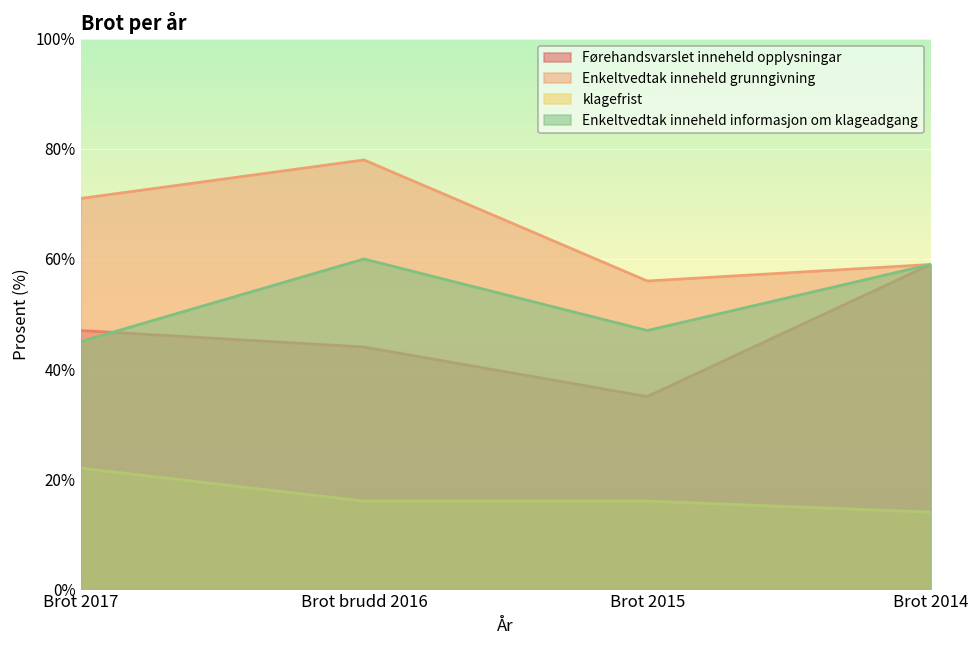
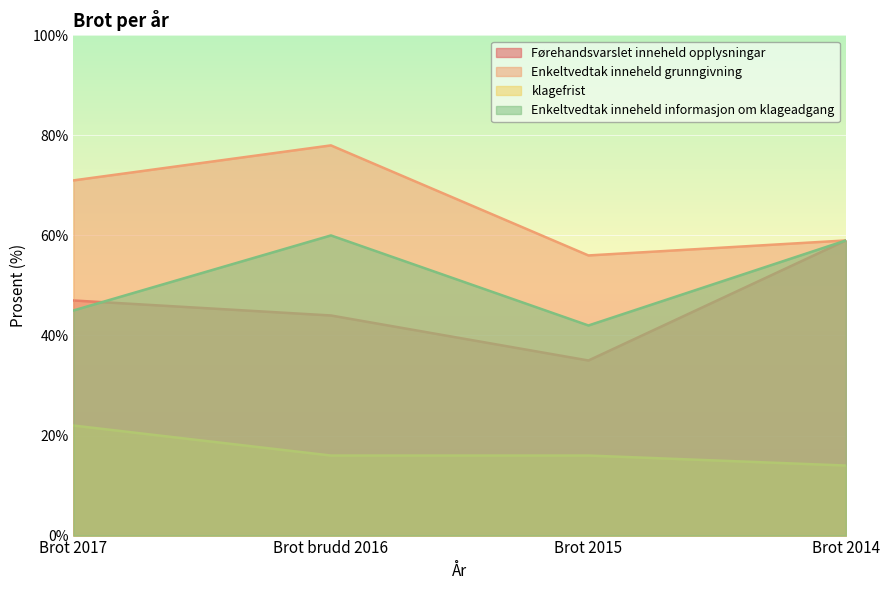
Enkeltvedtak inneheld informasjon om klageadgang, Brot 2015: 47% -> 42%
